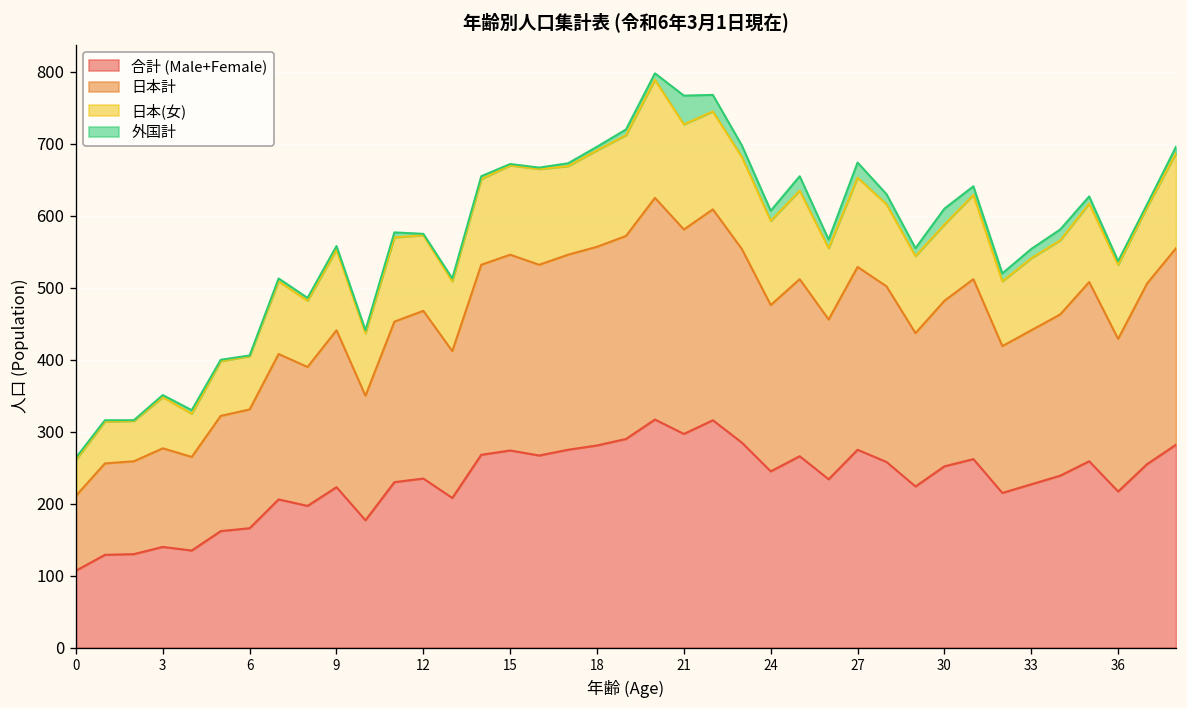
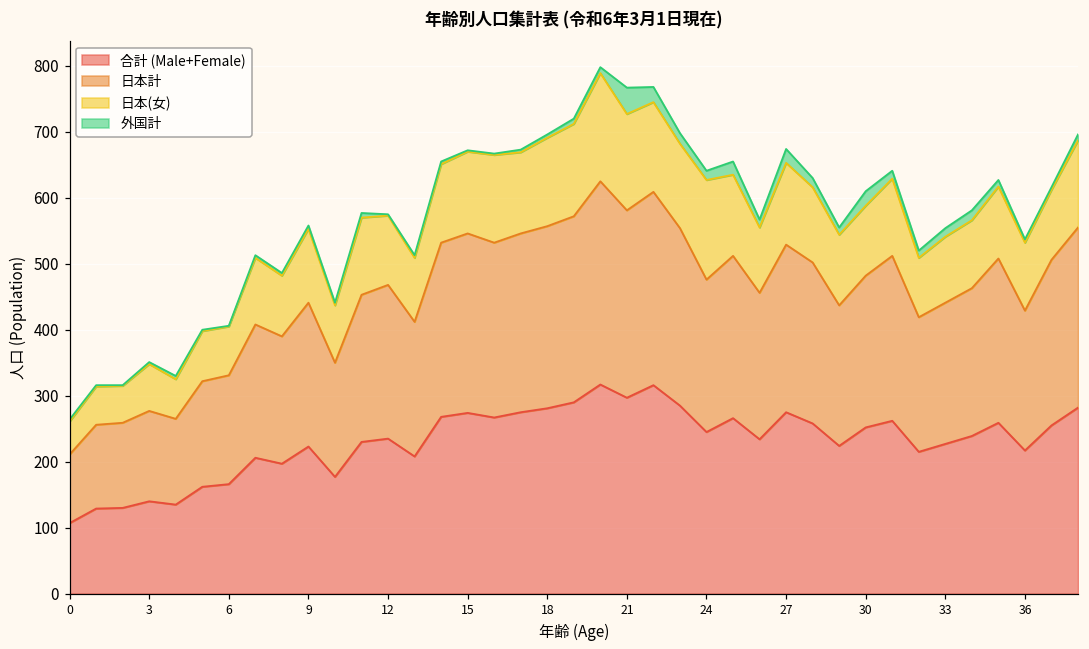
日本(女), 24: 120 -> 150
